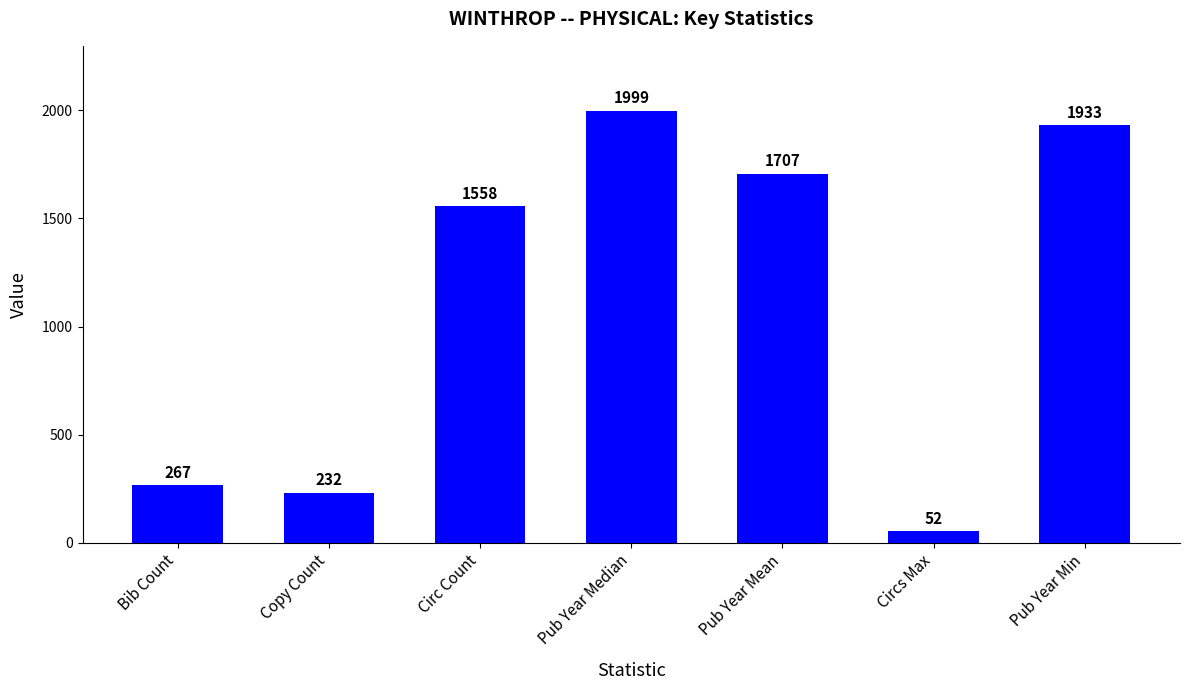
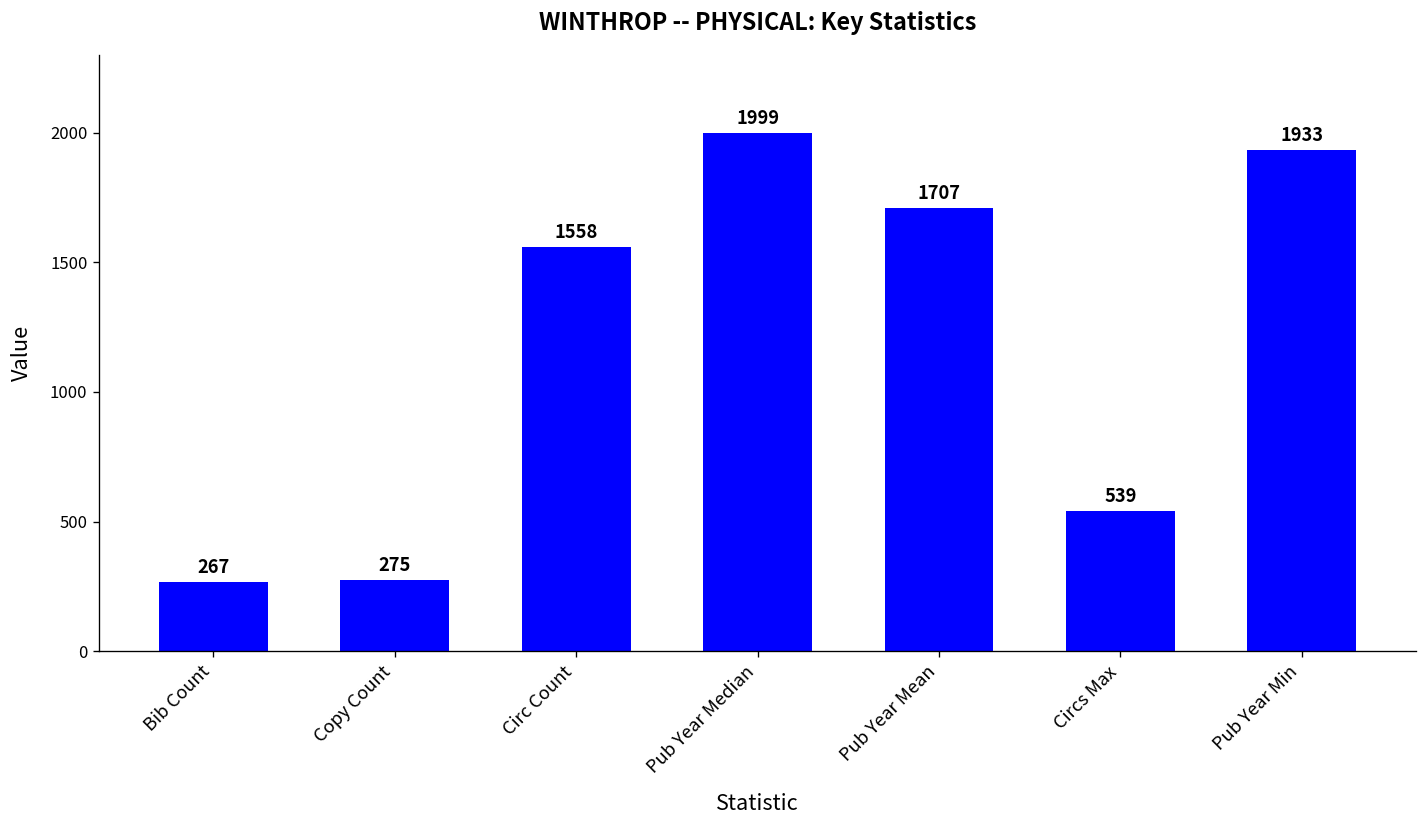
Copy Count: 232 -> 275
Circs Max: 52 -> 539
